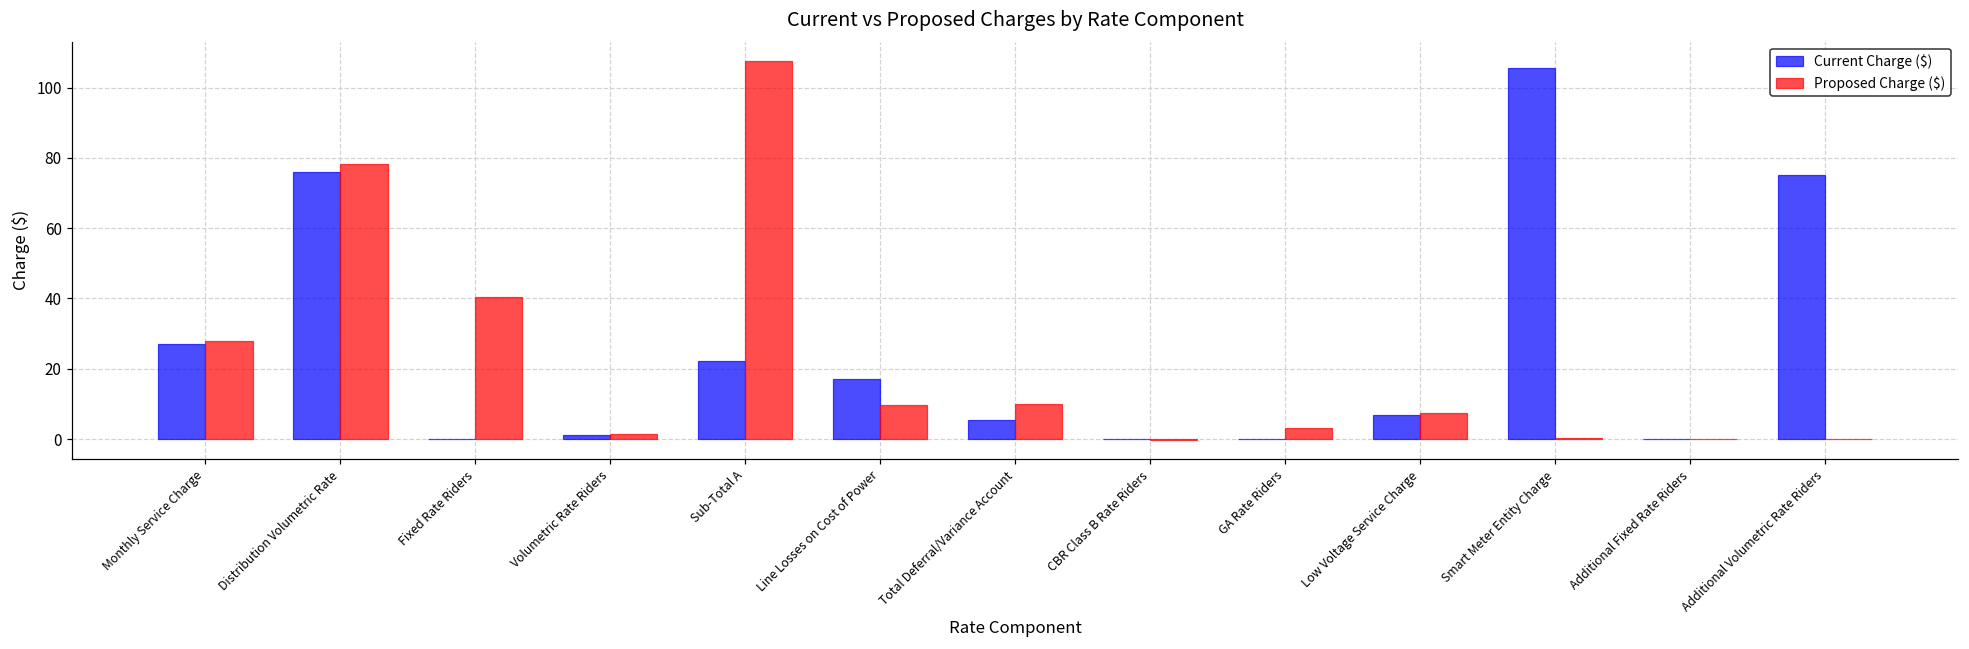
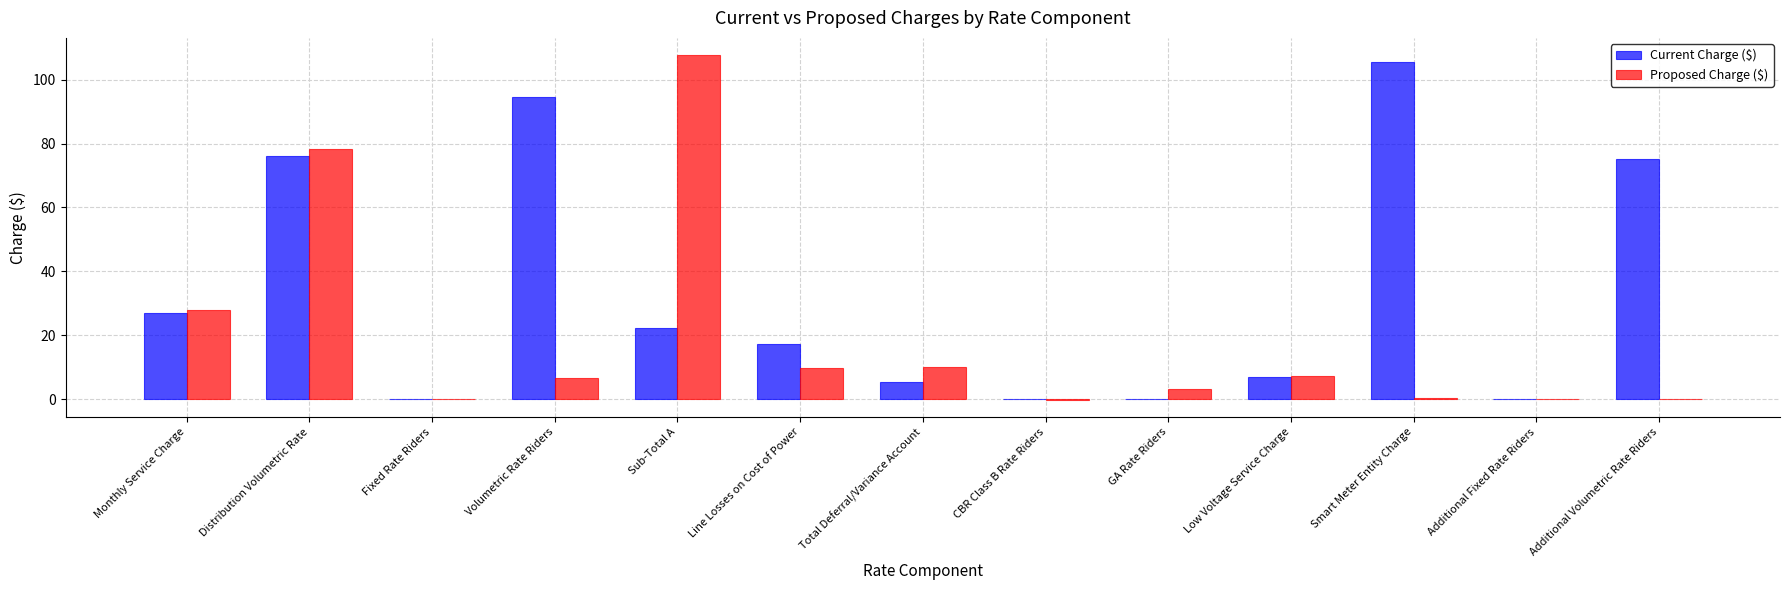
Proposed Charge ($), Fixed Rate Riders: 40 -> 0
Current Charge ($), Volumetric Rate Riders: 1 -> 95
Proposed Charge ($), Volumetric Rate Riders: 1 -> 7
